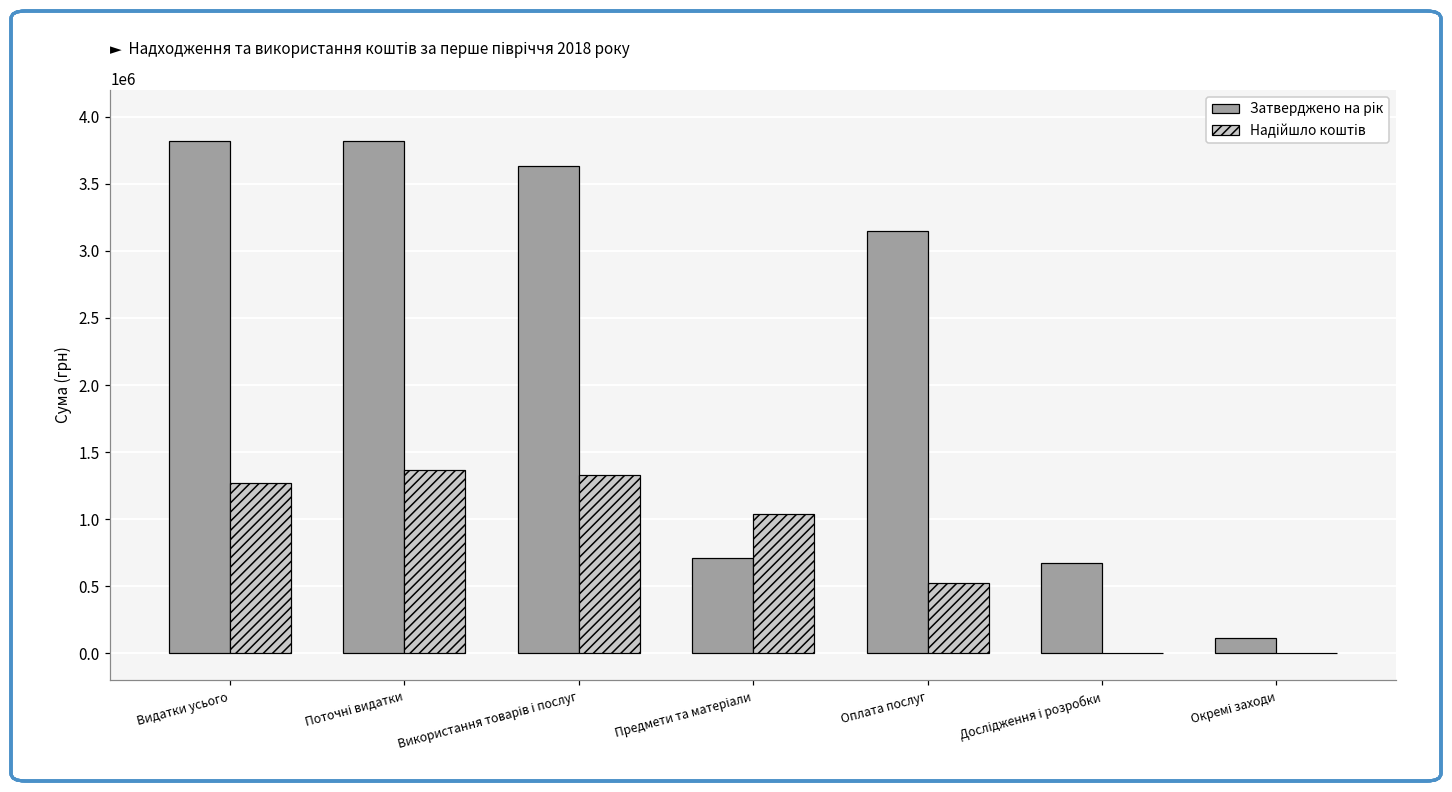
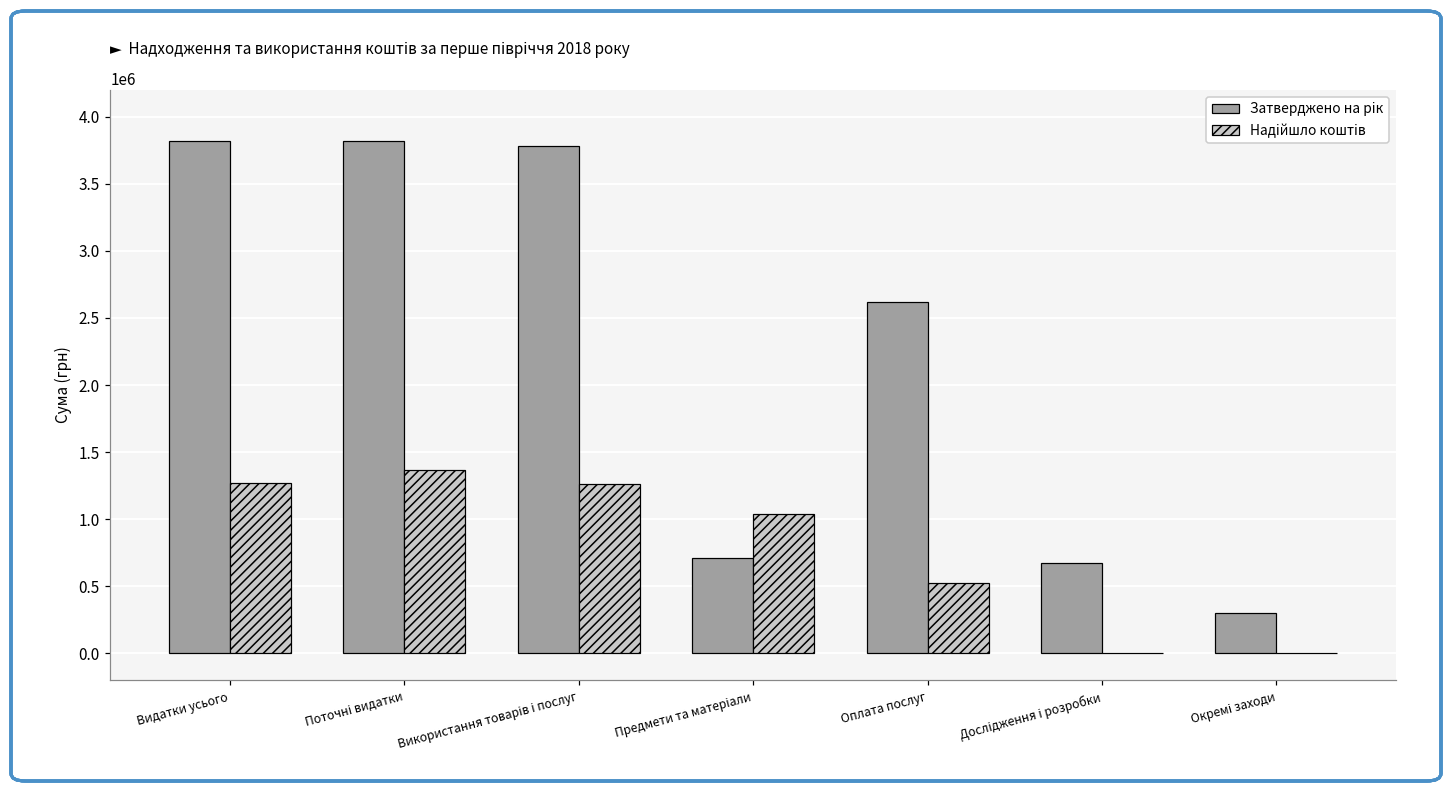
Затверджено на рік, Використання товарів і послуг: 3630000 -> 3780000
Надійшло коштів, Використання товарів і послуг: 1330000 -> 1260000
Затверджено на рік, Оплата послуг: 3150000 -> 2620000
Затверджено на рік, Окремі заходи: 110000 -> 300000
